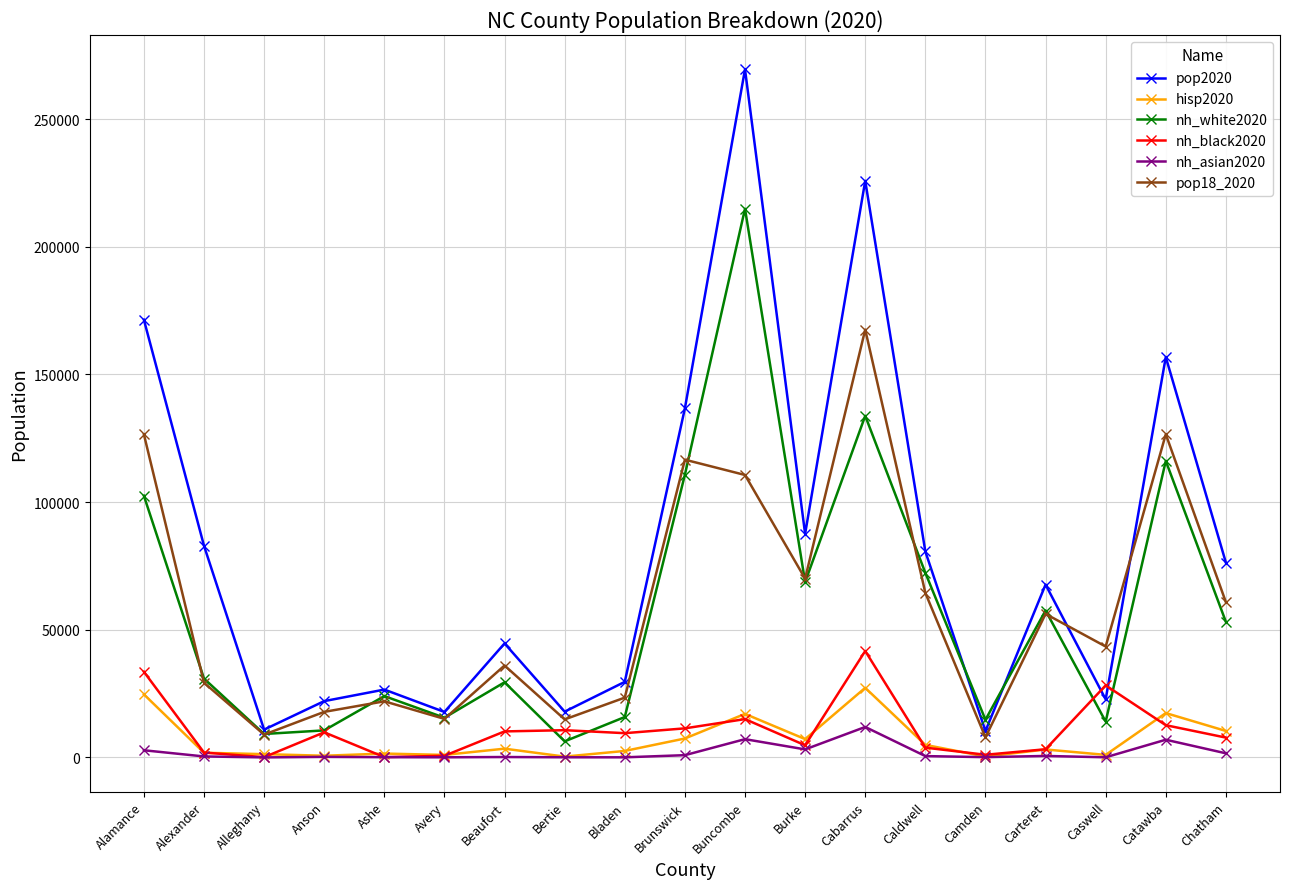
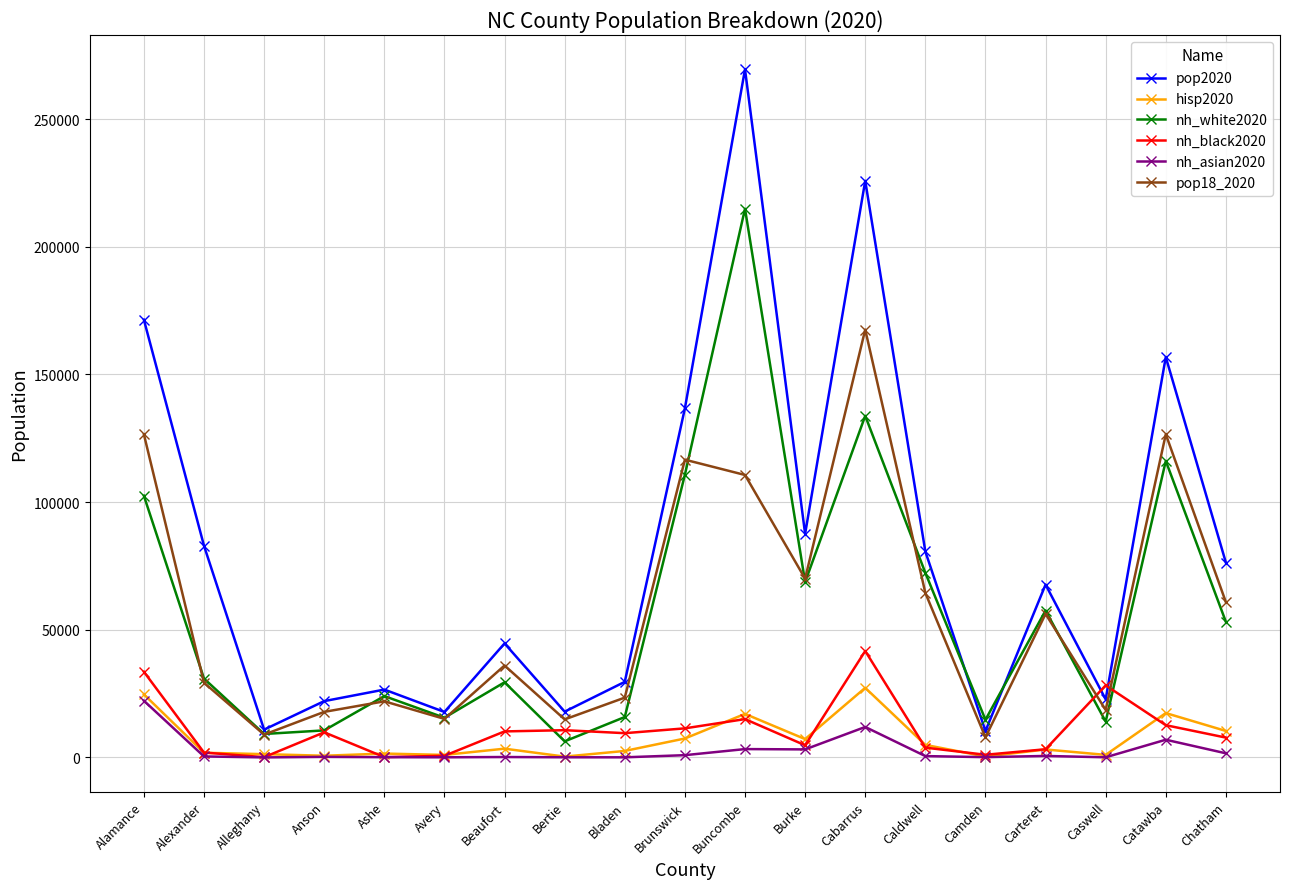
nh_asian2020, Alamance: 3000 -> 22000
nh_asian2020, Buncombe: 7000 -> 3000
pop18_2020, Caswell: 43000 -> 19000
